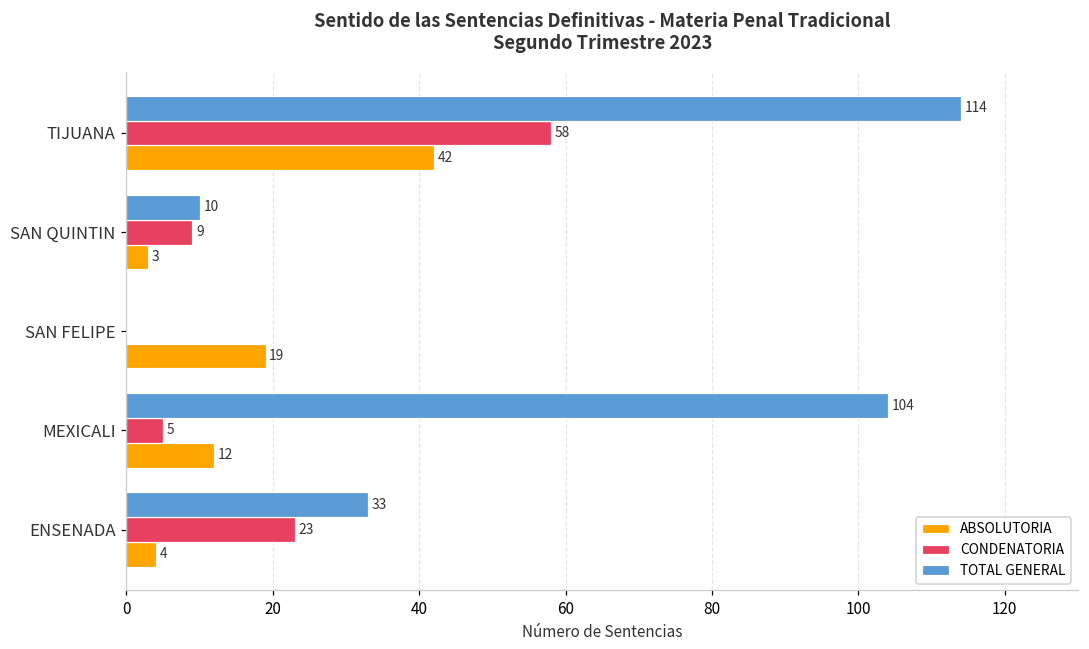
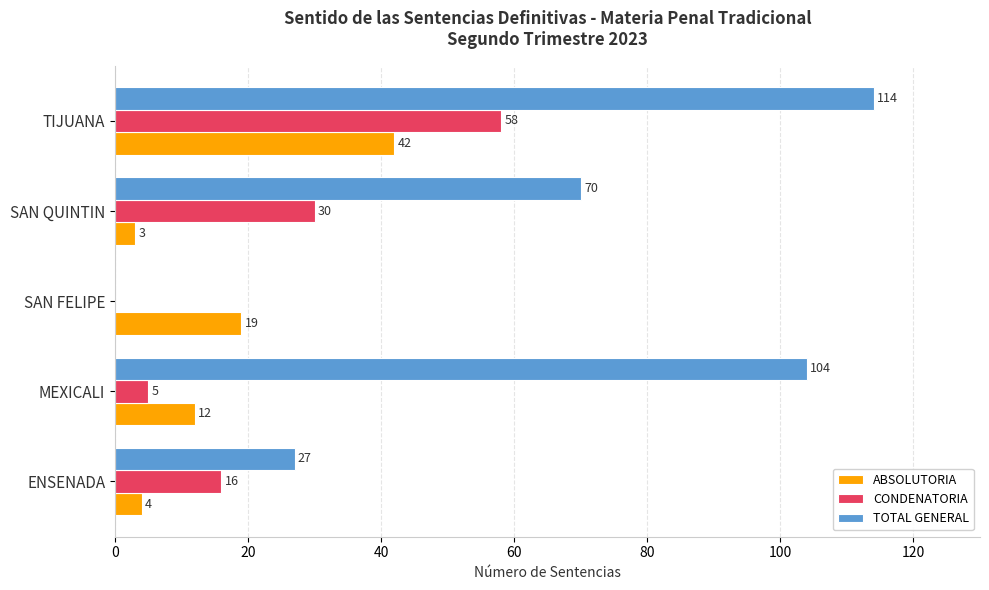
TOTAL GENERAL, SAN QUINTIN: 10 -> 70
CONDENATORIA, SAN QUINTIN: 9 -> 30
TOTAL GENERAL, ENSENADA: 33 -> 27
CONDENATORIA, ENSENADA: 23 -> 16
